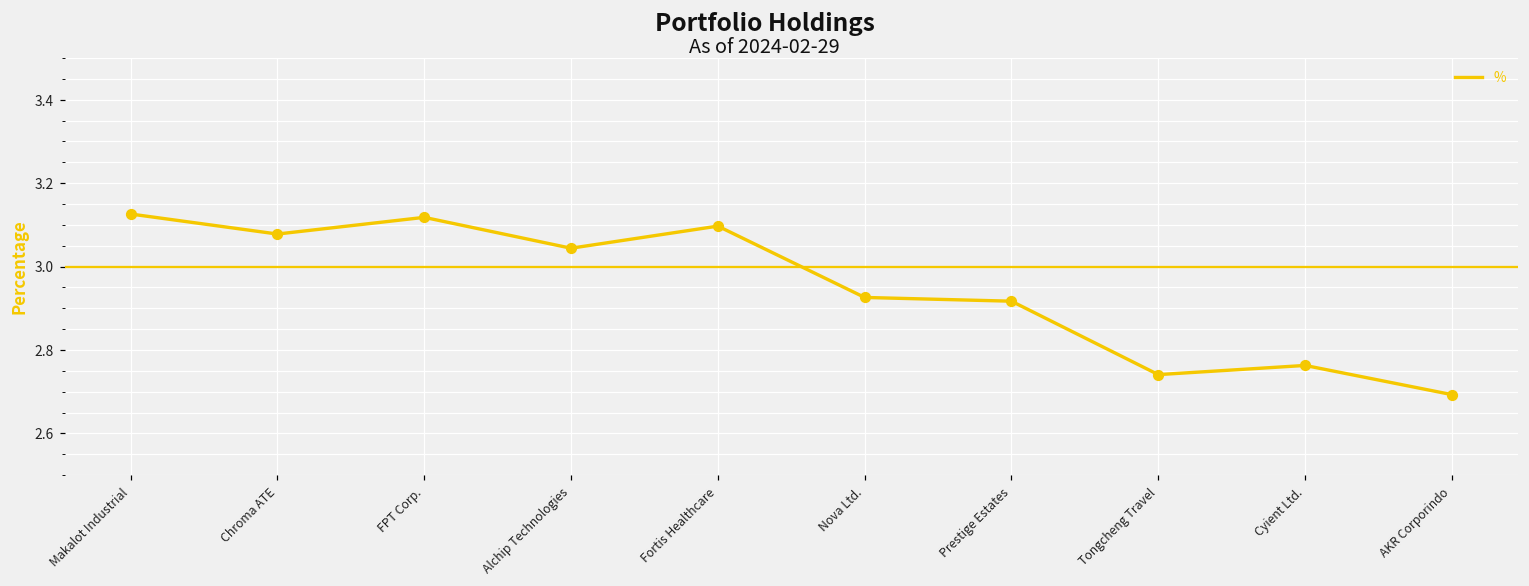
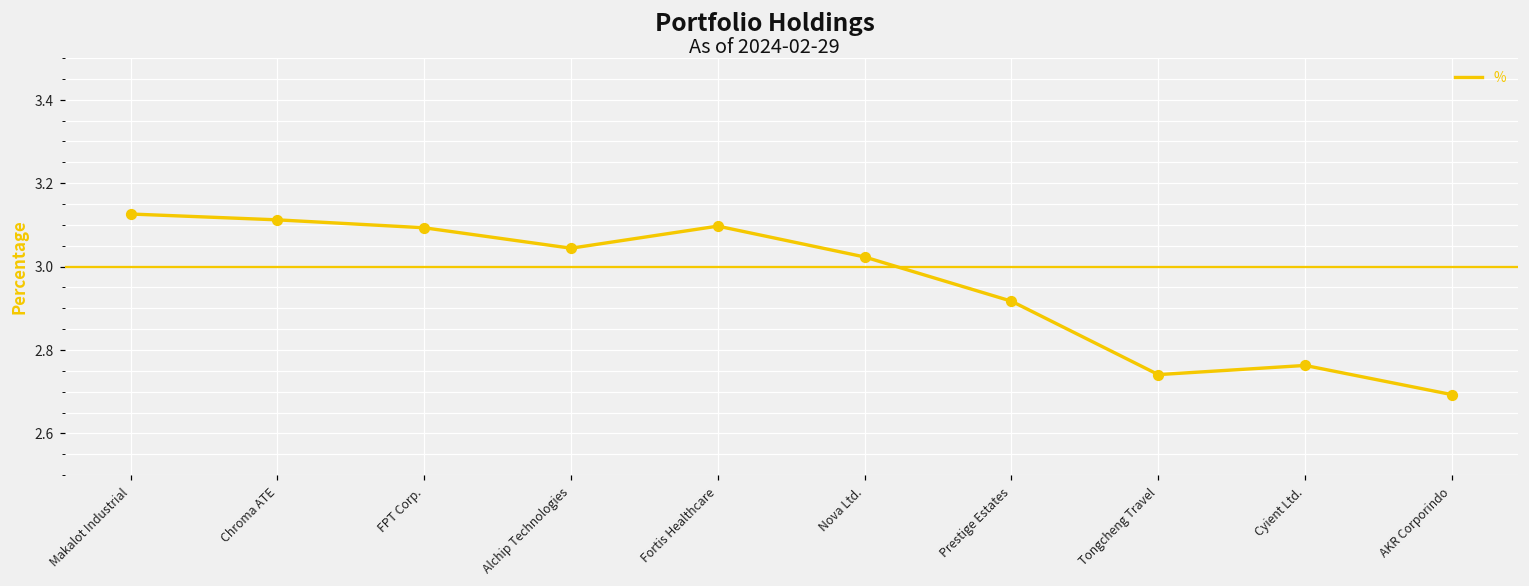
Chroma ATE: 3.08 -> 3.11
FPT Corp.: 3.12 -> 3.09
Nova Ltd.: 2.93 -> 3.02
